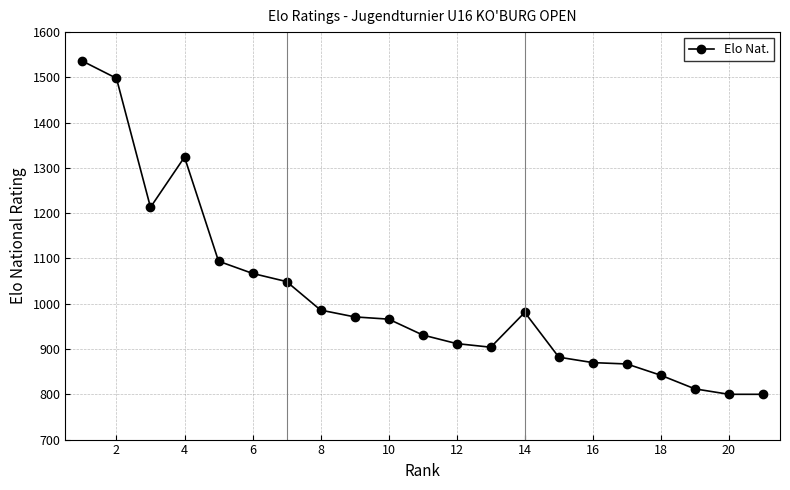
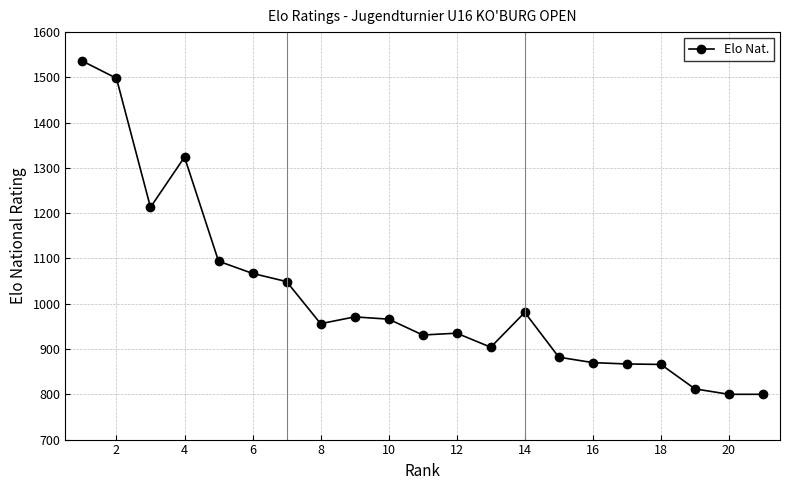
8: 990 -> 960
12: 910 -> 940
18: 840 -> 870
